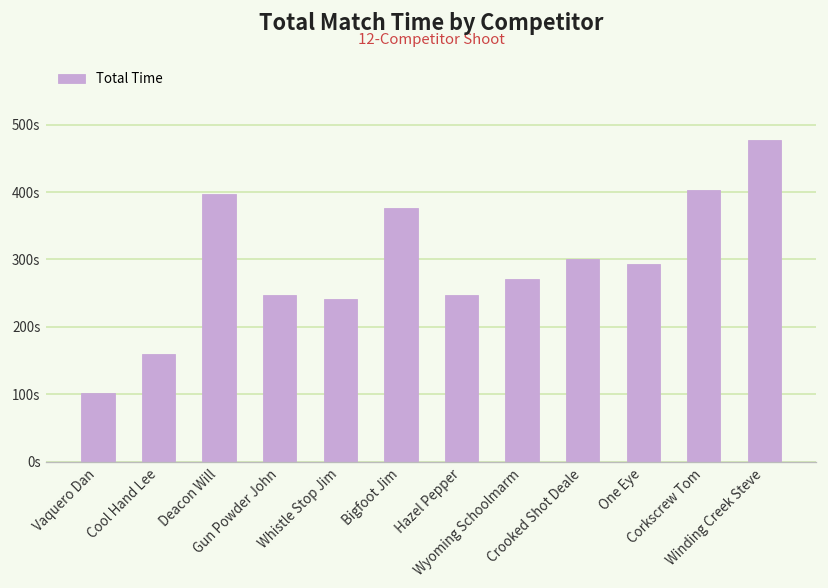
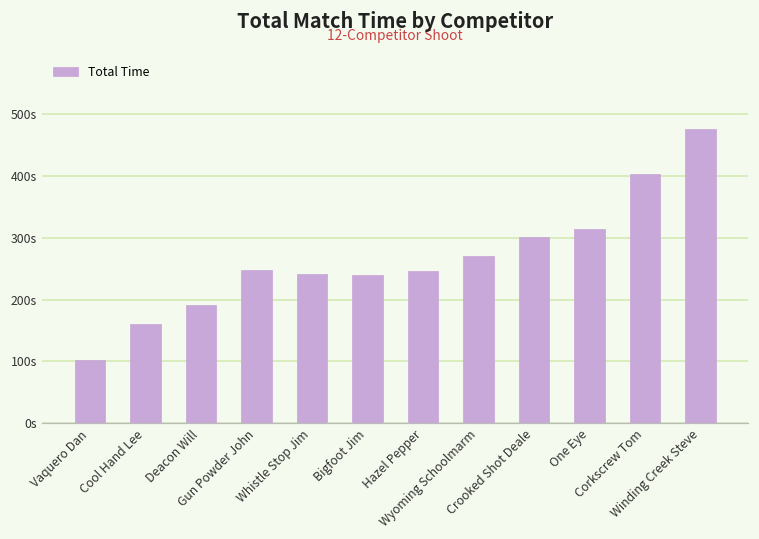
Deacon Will: 400s -> 190s
Bigfoot Jim: 380s -> 240s
One Eye: 290s -> 310s
